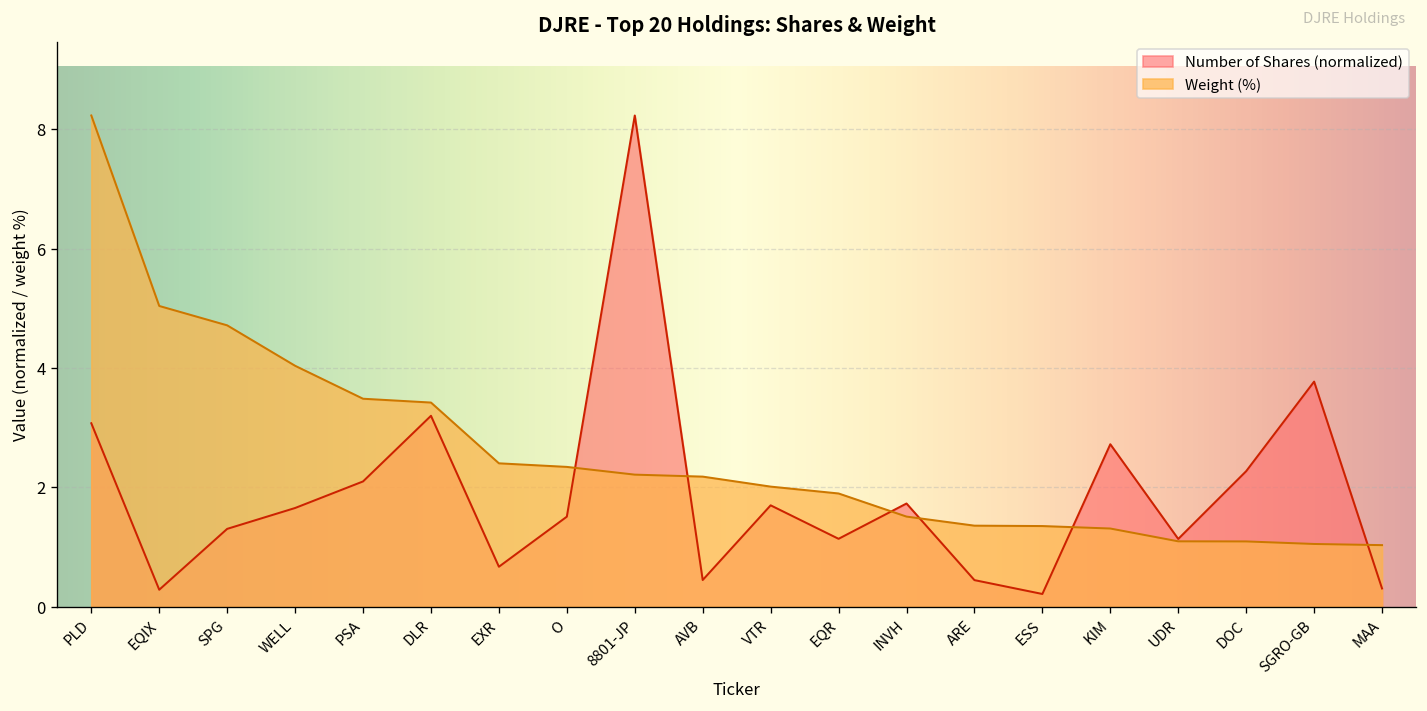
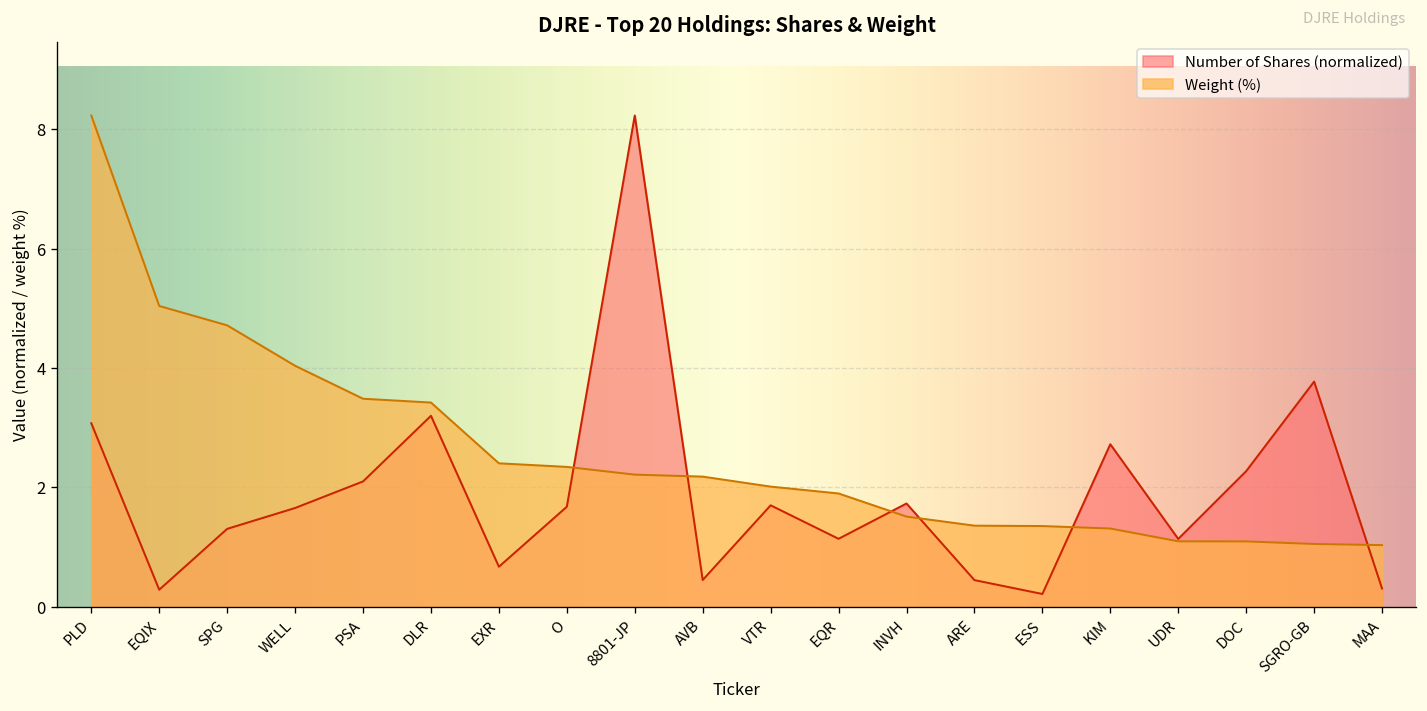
Number of Shares (normalized), O: 1.5 -> 1.7
